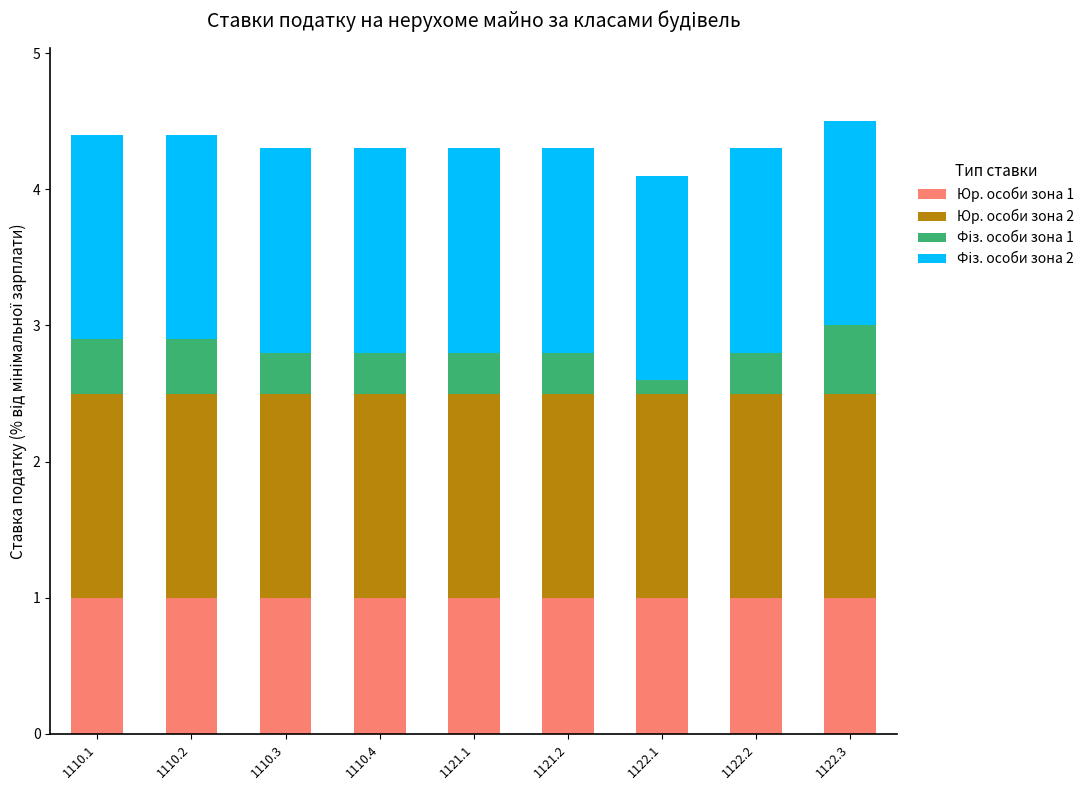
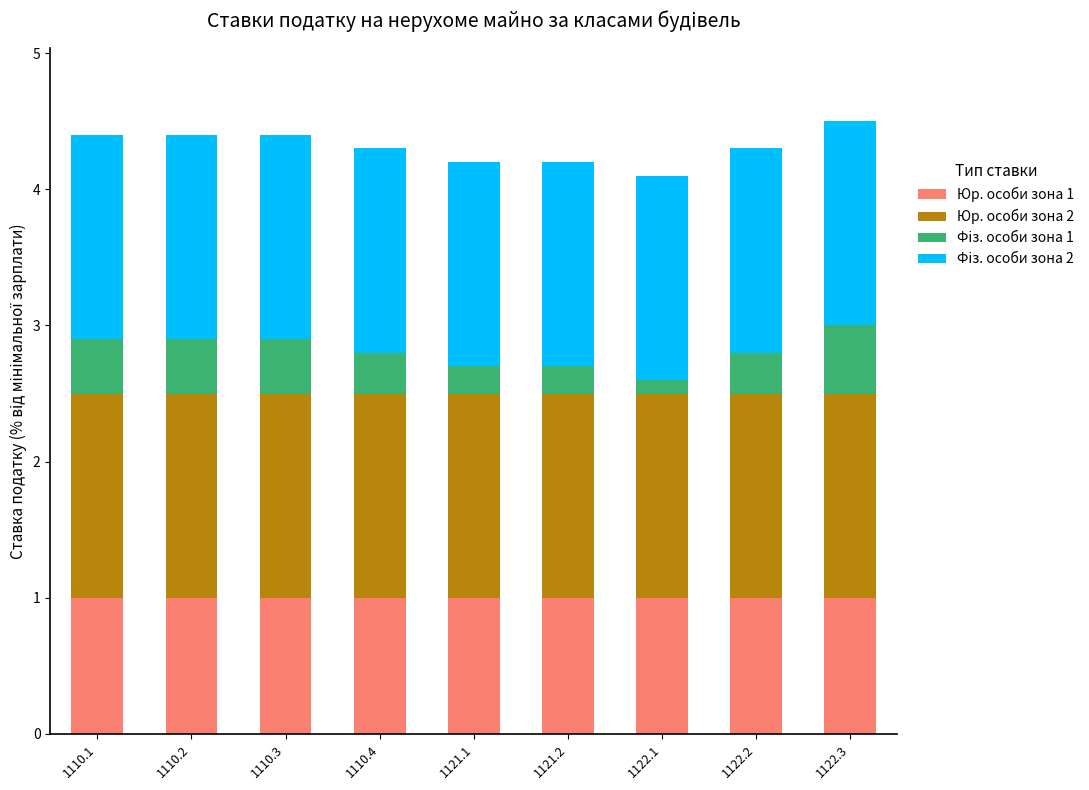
Фіз. особи зона 1, 1110.3: 0.3 -> 0.4
Фіз. особи зона 1, 1121.1: 0.3 -> 0.2
Фіз. особи зона 1, 1121.2: 0.3 -> 0.2
